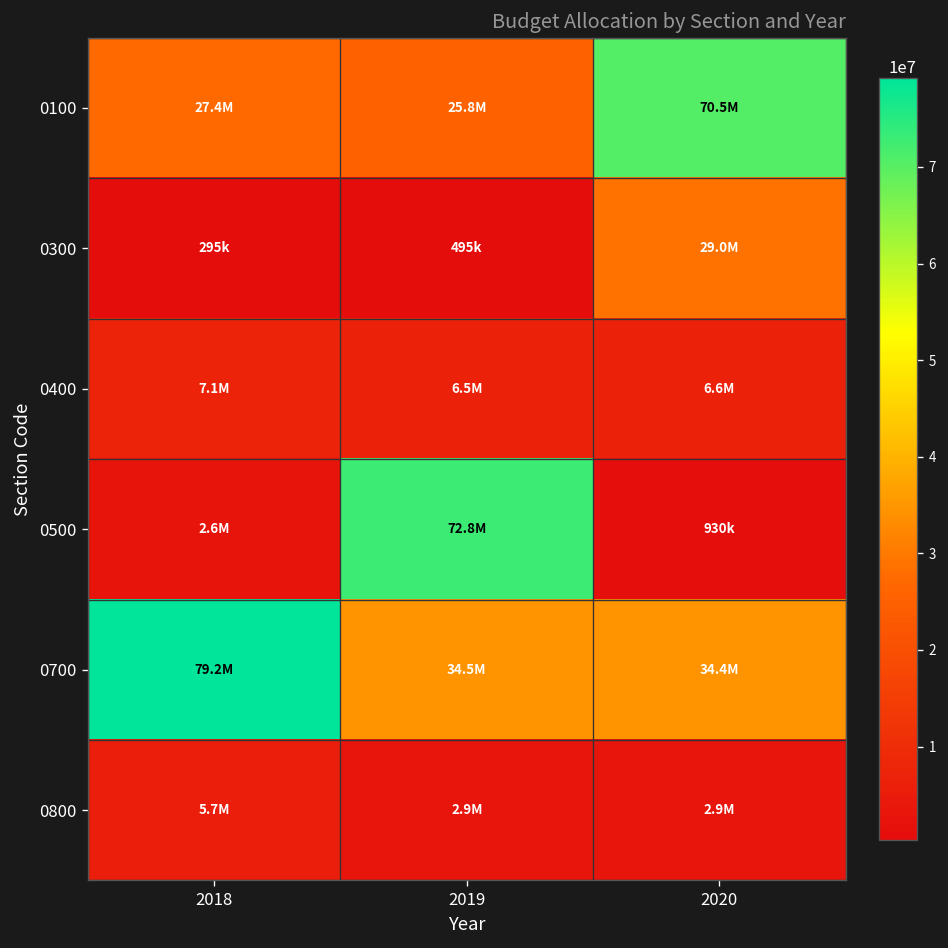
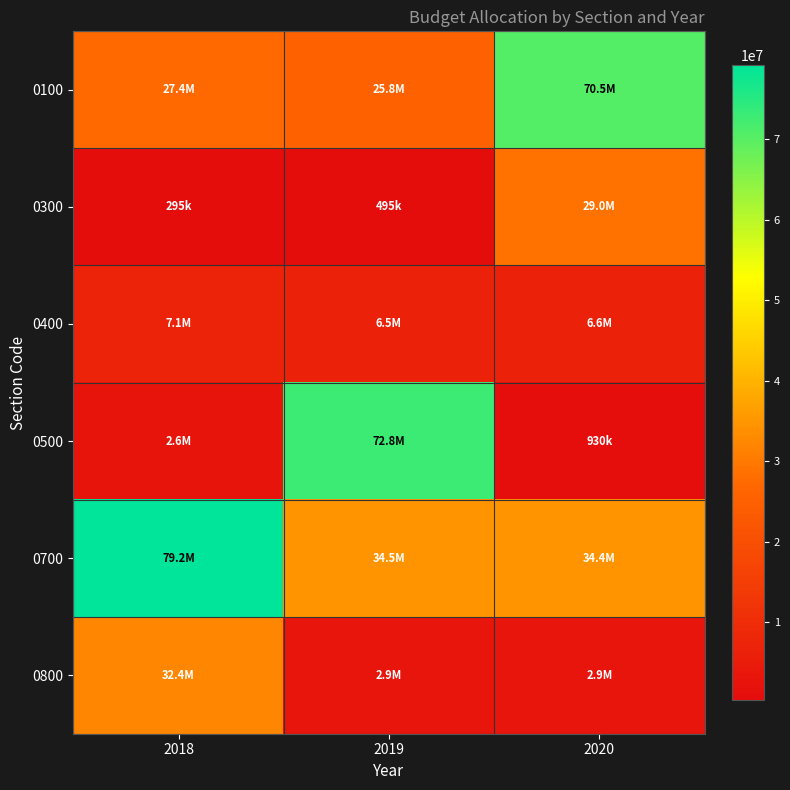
0800, 2018: 5.7M -> 32.4M
